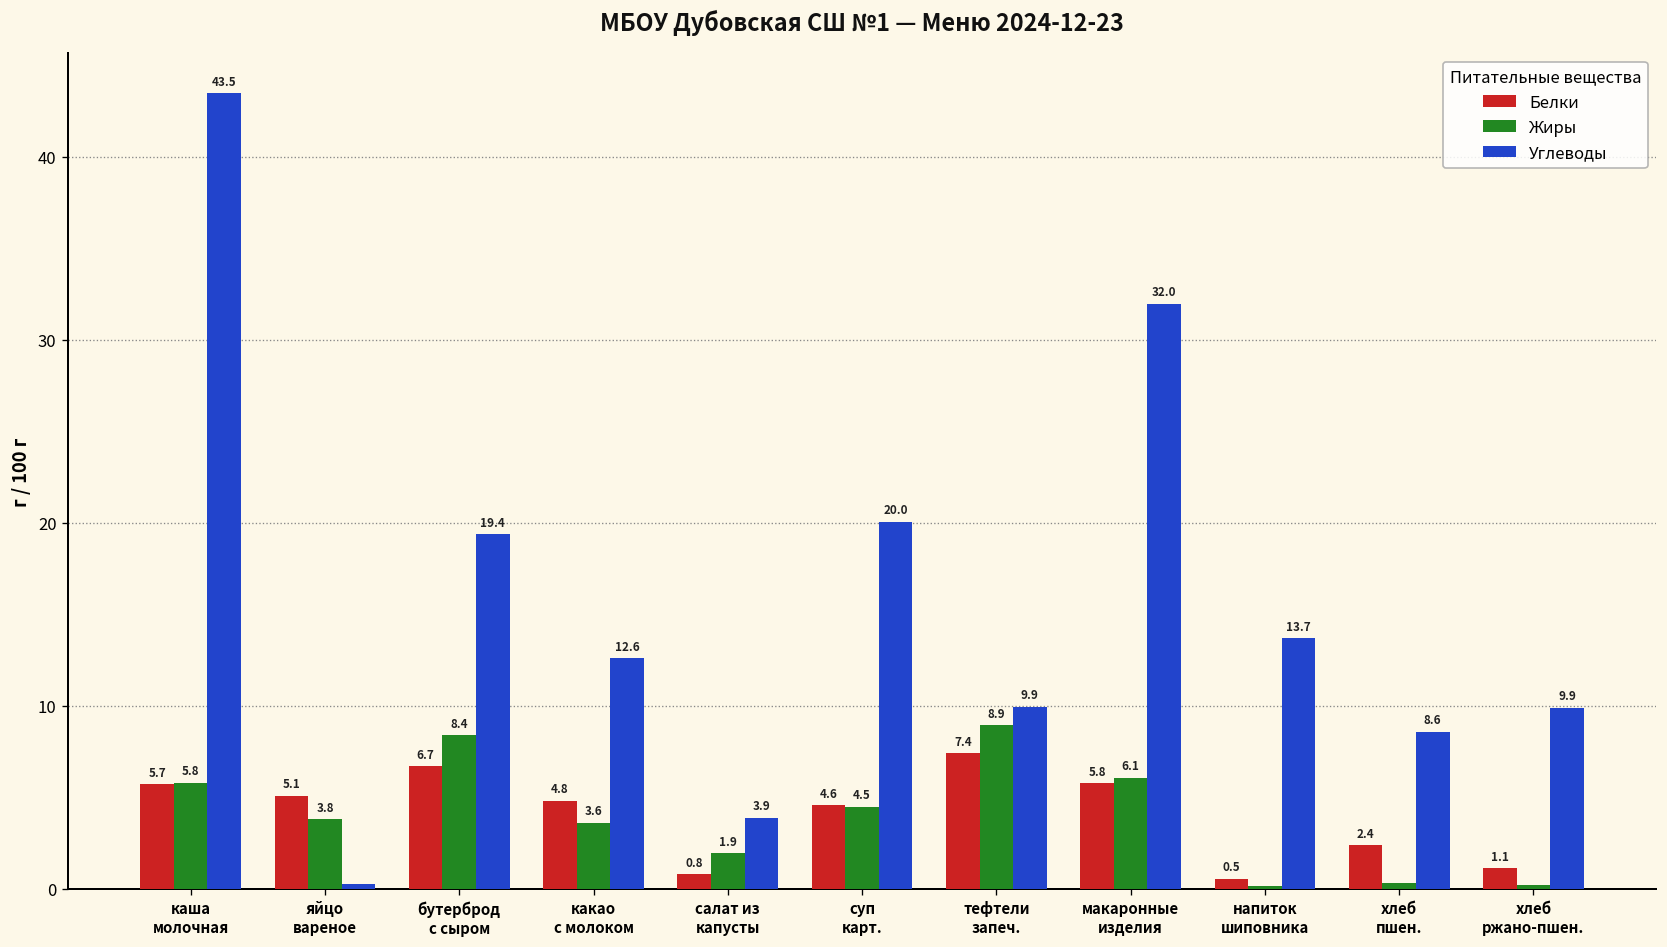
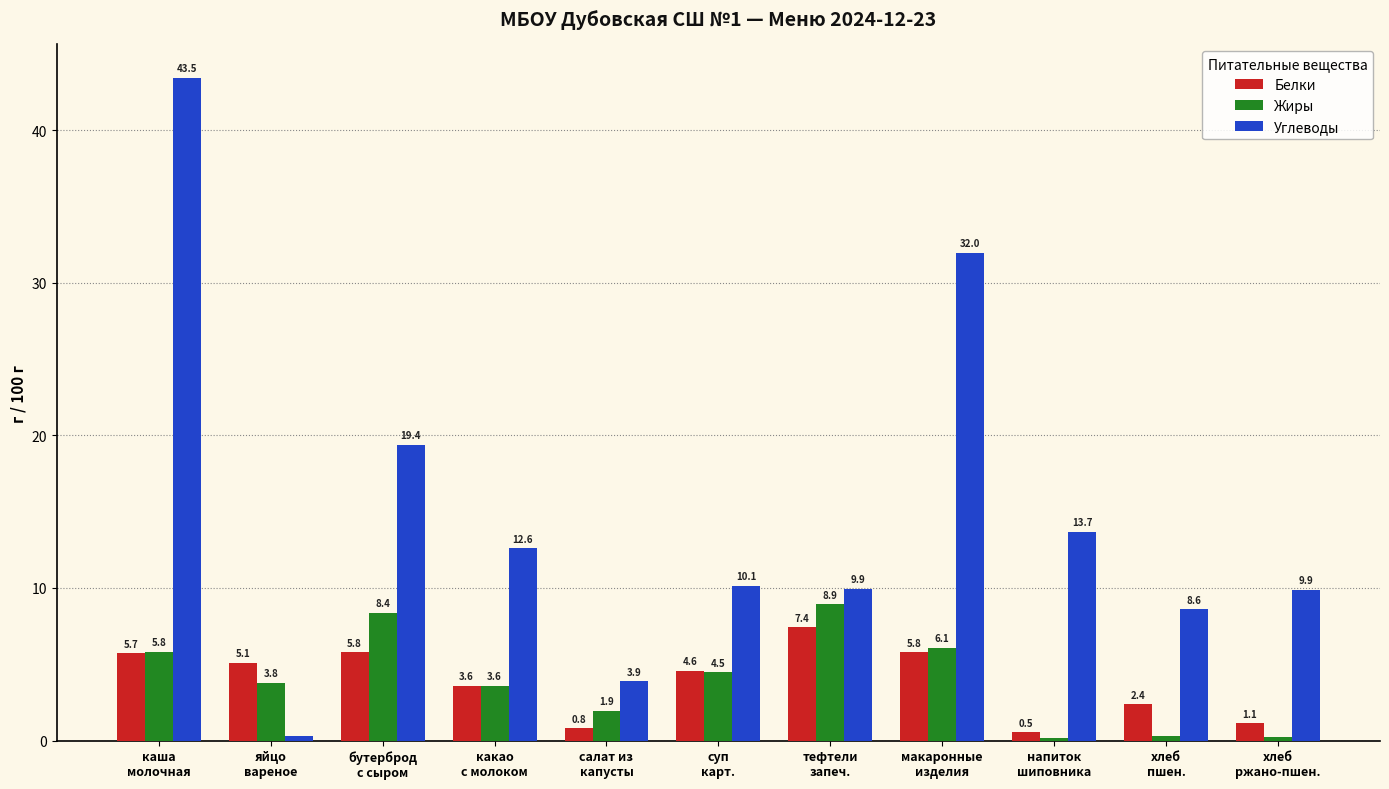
Белки, бутерброд с сыром: 6.7 -> 5.8
Белки, какао с молоком: 4.8 -> 3.6
Углеводы, суп карт.: 20.0 -> 10.1
